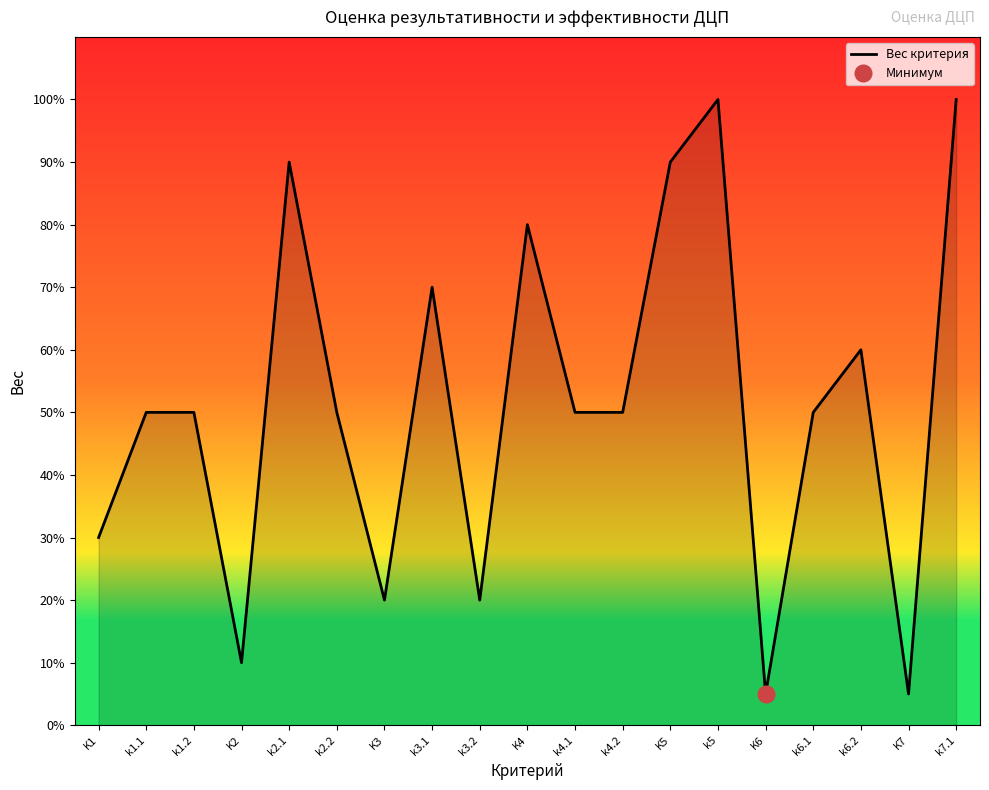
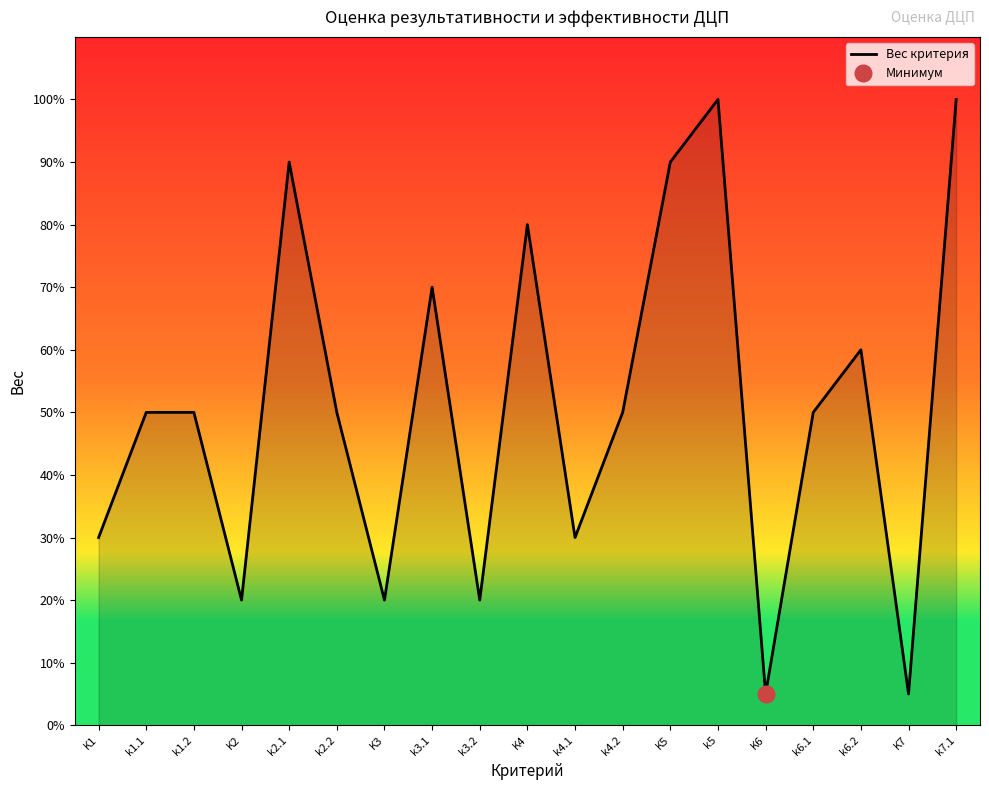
Вес критерия, K2: 10% -> 20%
Вес критерия, k4.1: 50% -> 30%
